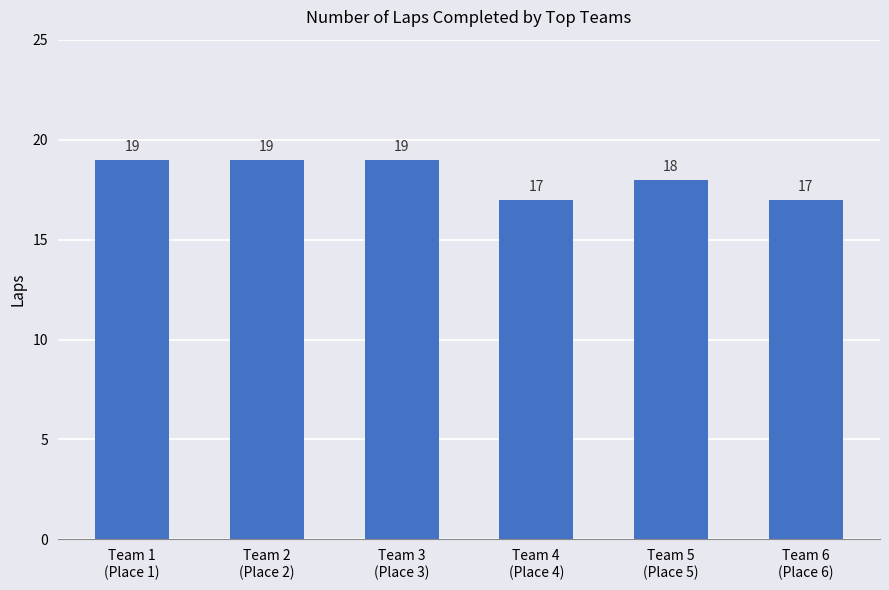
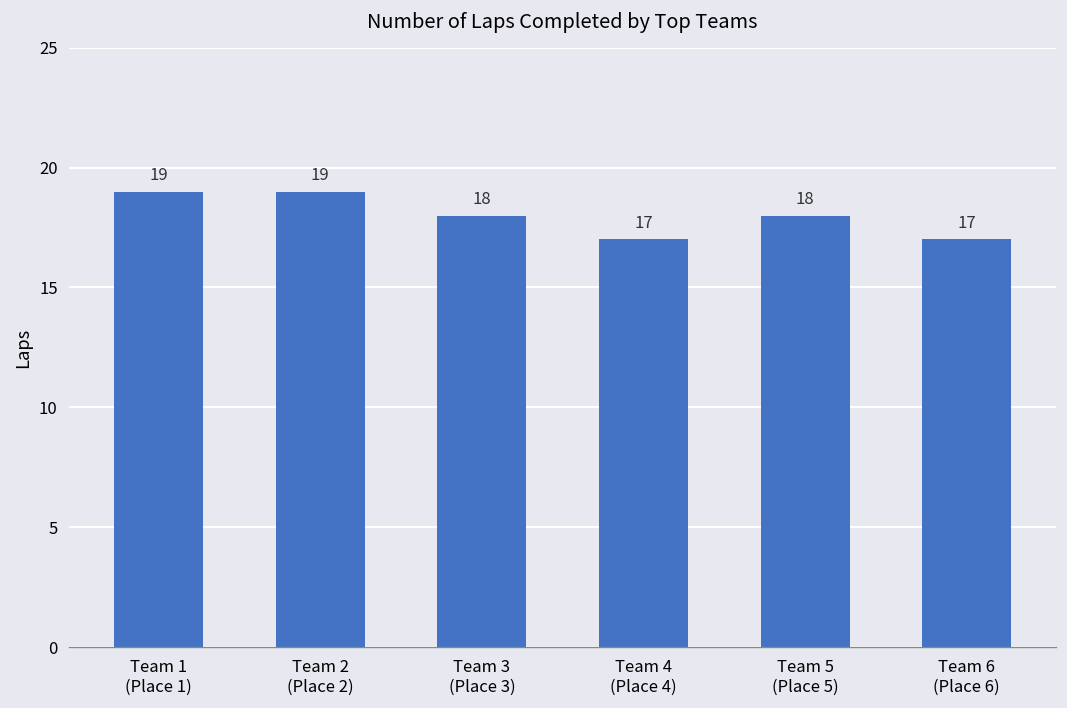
Team 3 (Place 3): 19 -> 18
